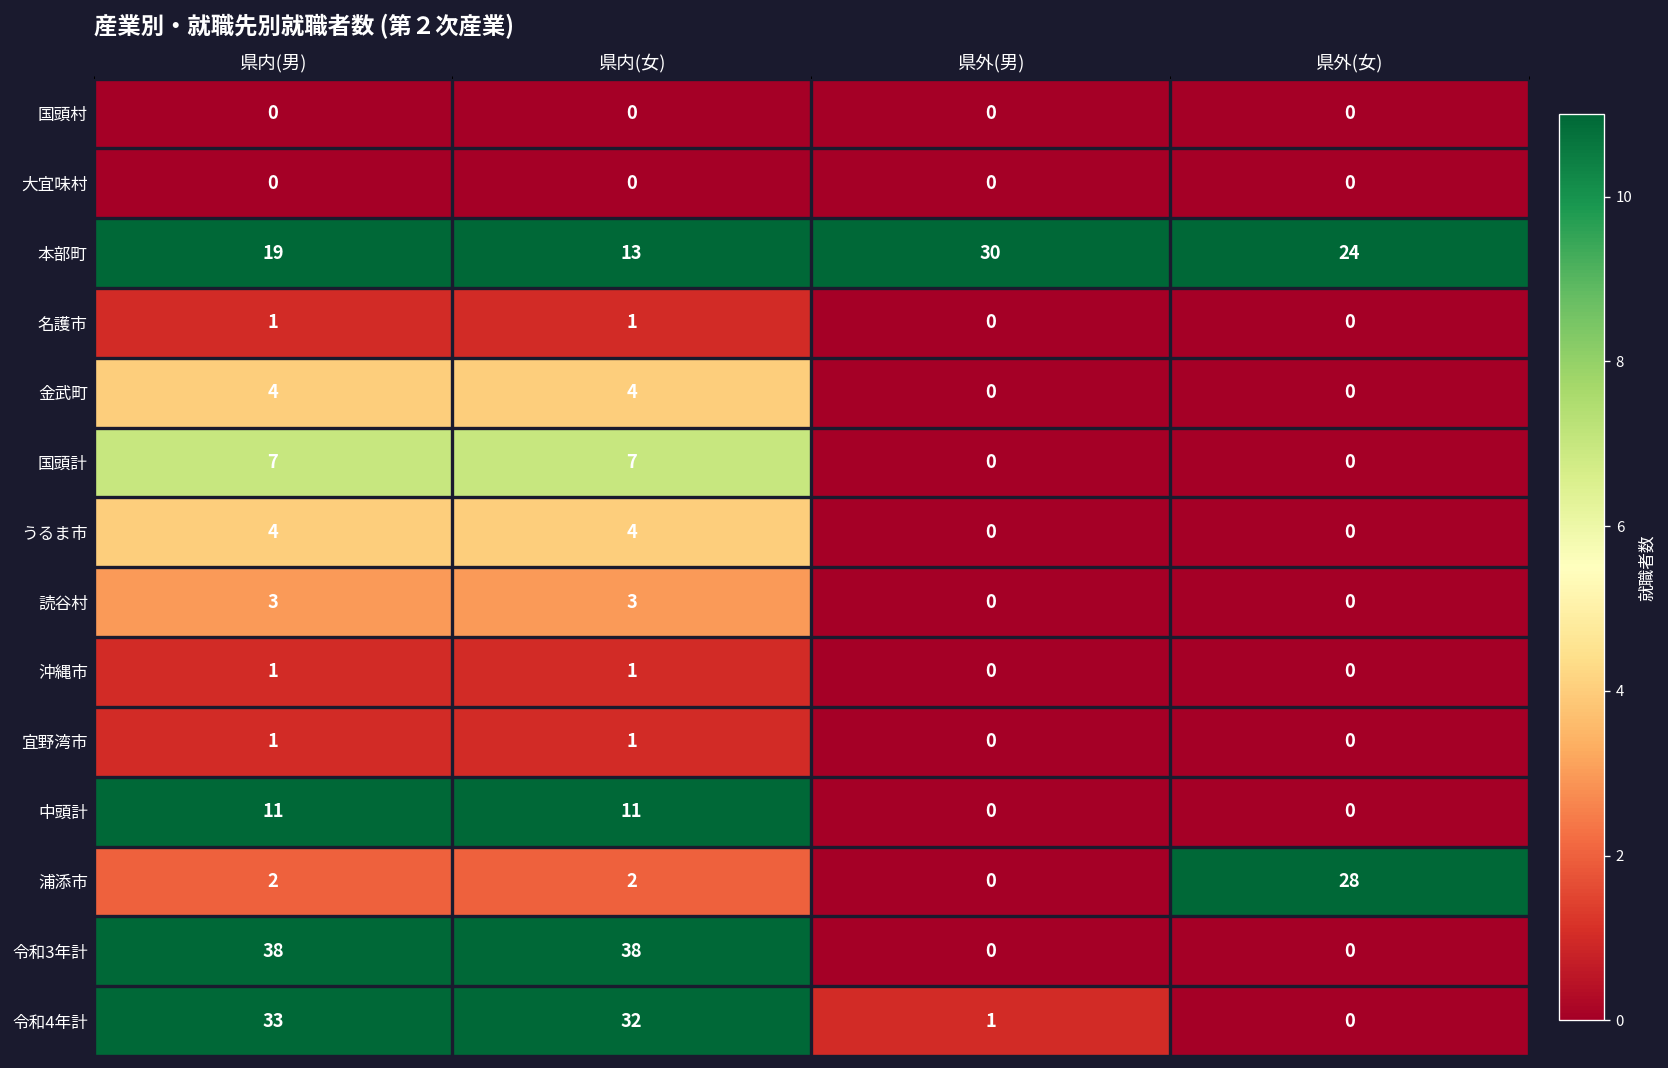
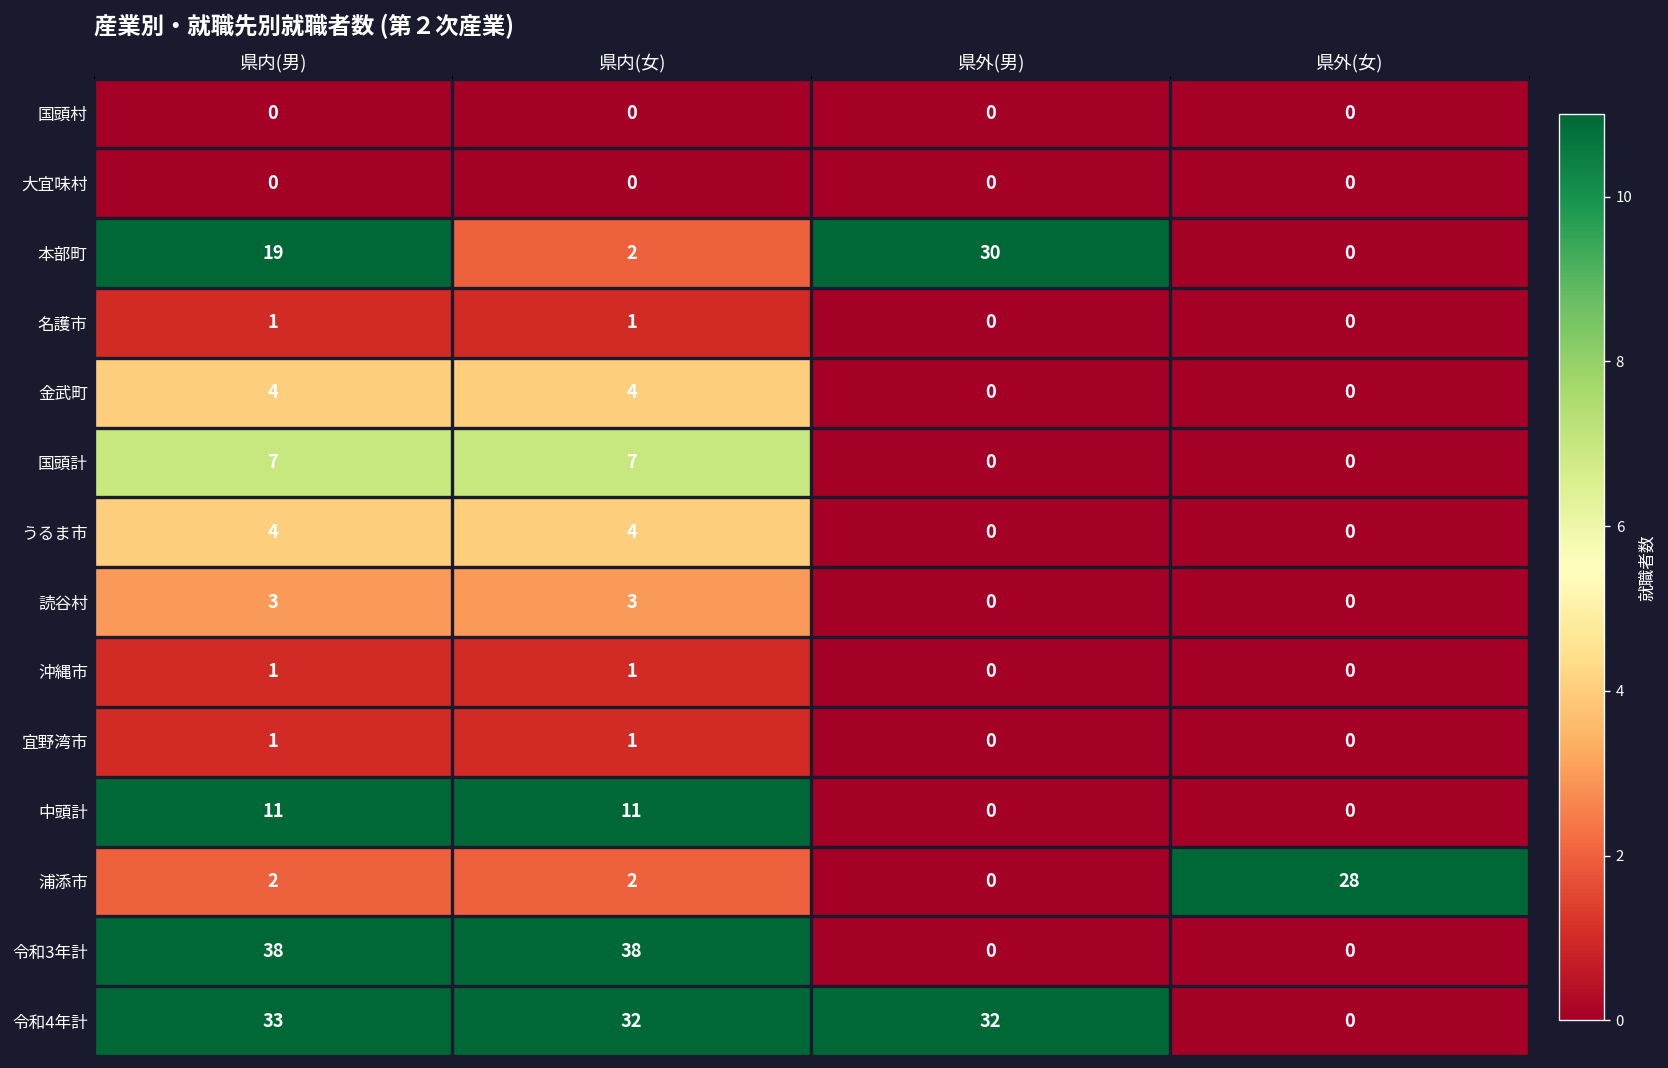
本部町, 県内(女): 13 -> 2
本部町, 県外(女): 24 -> 0
令和4年計, 県外(男): 1 -> 32
